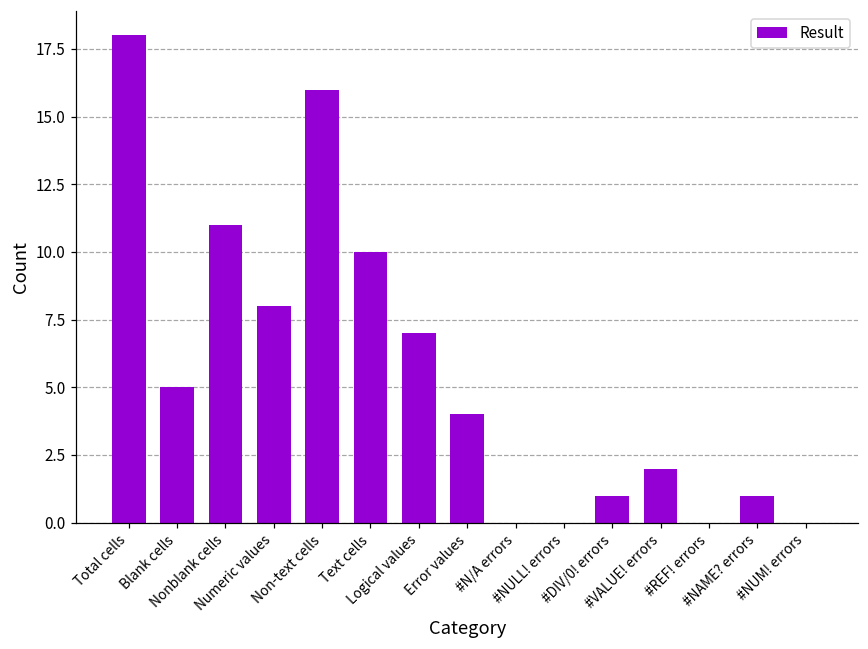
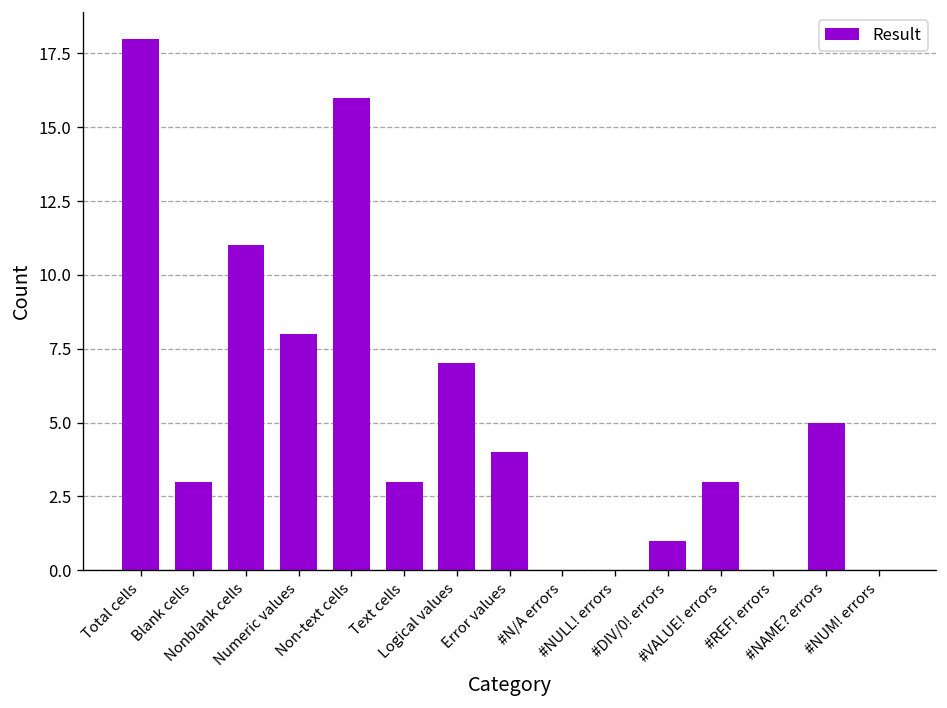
Blank cells: 5 -> 3
Text cells: 10 -> 3
#VALUE! errors: 2 -> 3
#NAME? errors: 1 -> 5
